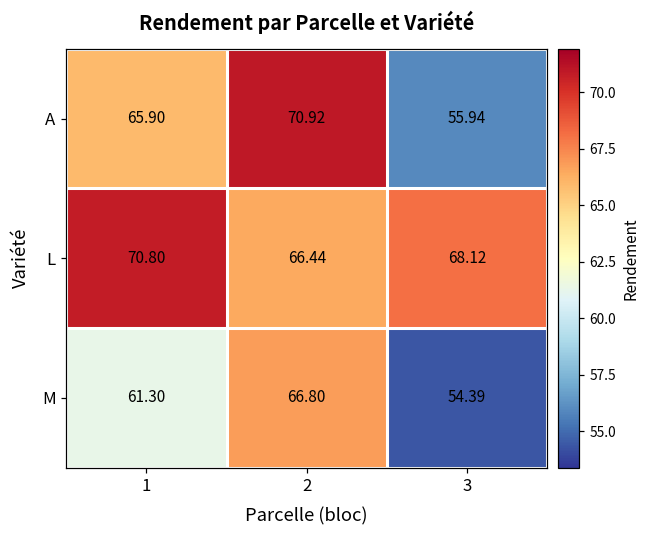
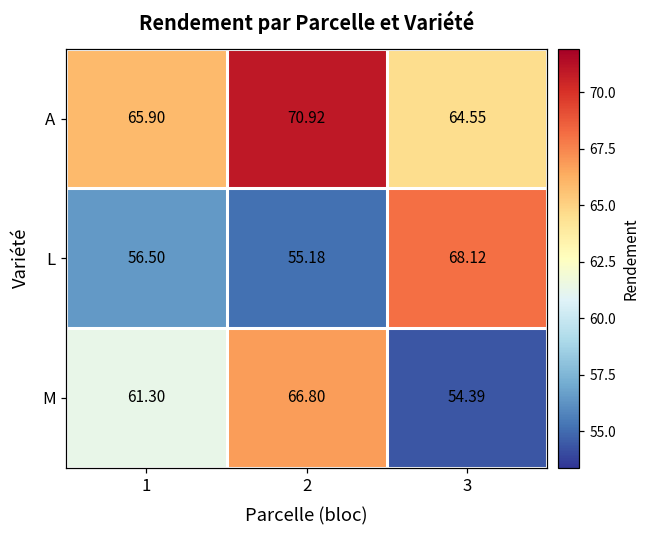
A, 3: 55.94 -> 64.55
L, 1: 70.80 -> 56.50
L, 2: 66.44 -> 55.18
